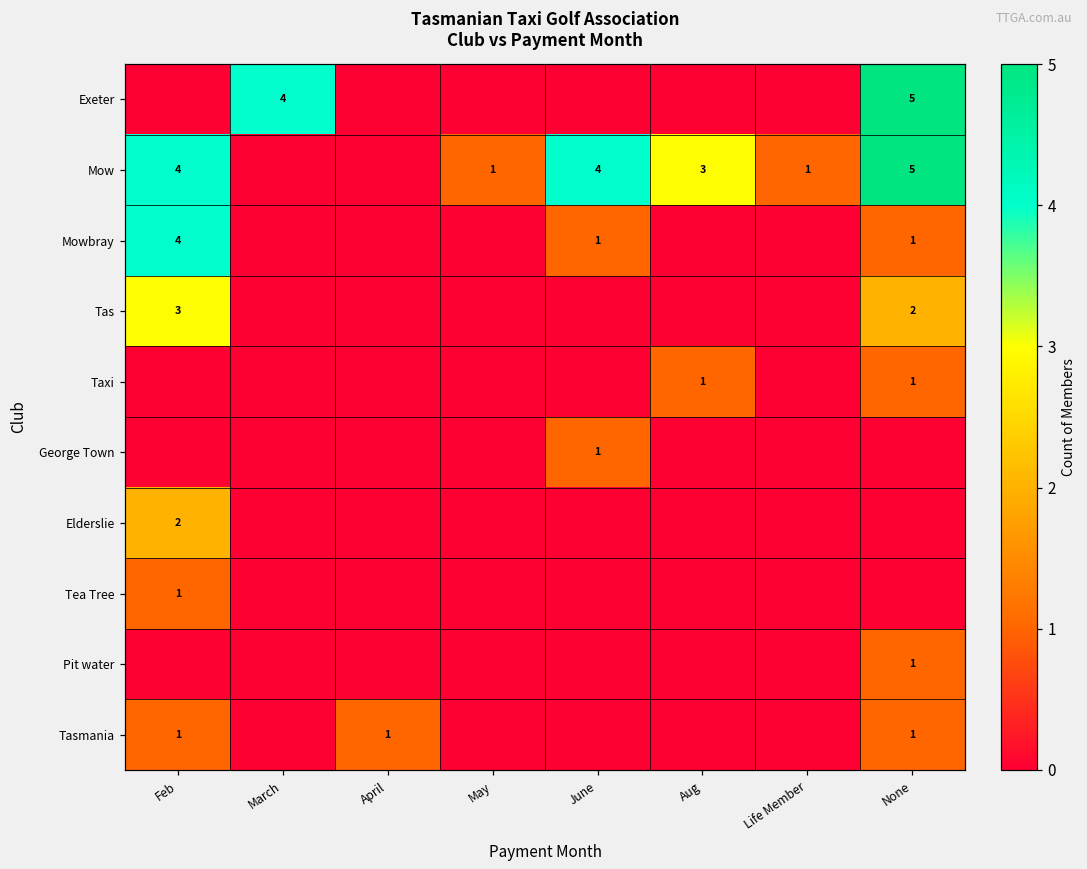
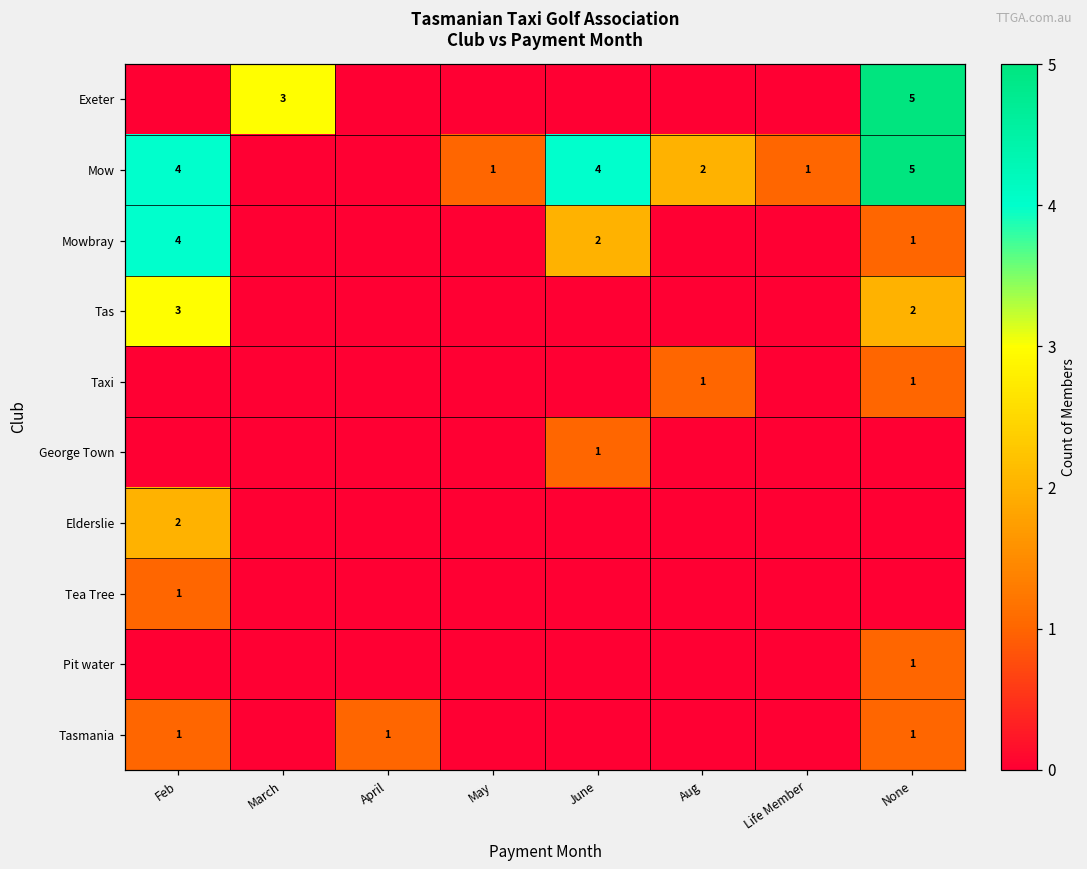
Exeter, March: 4 -> 3
Mow, Aug: 3 -> 2
Mowbray, June: 1 -> 2
